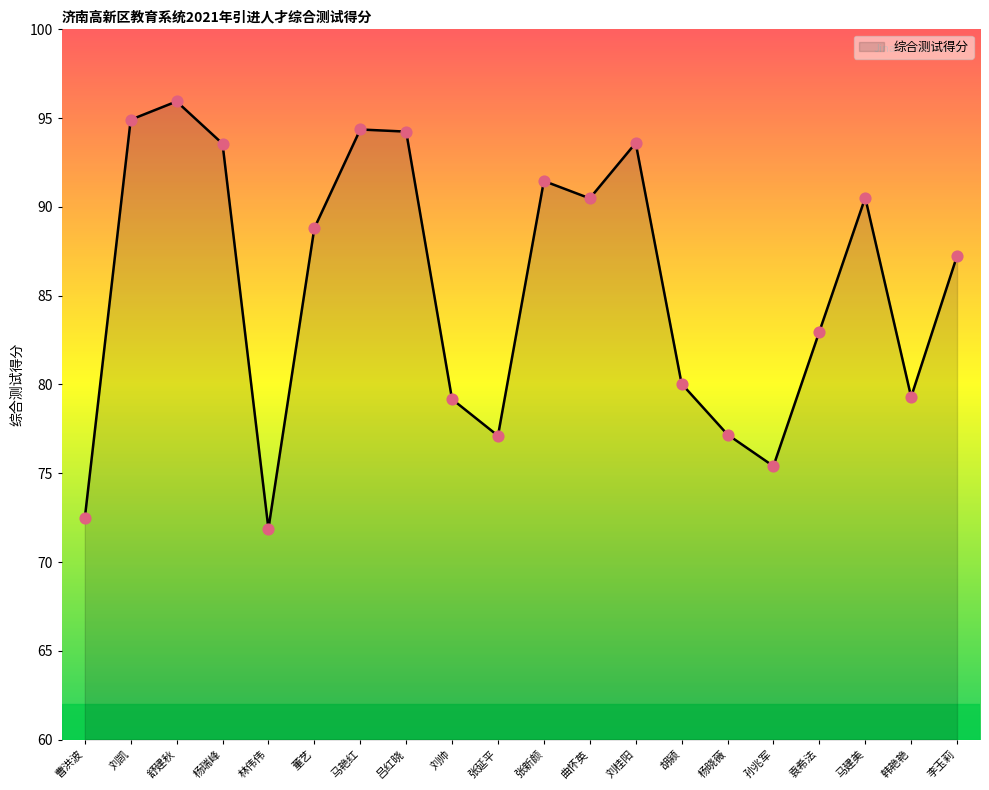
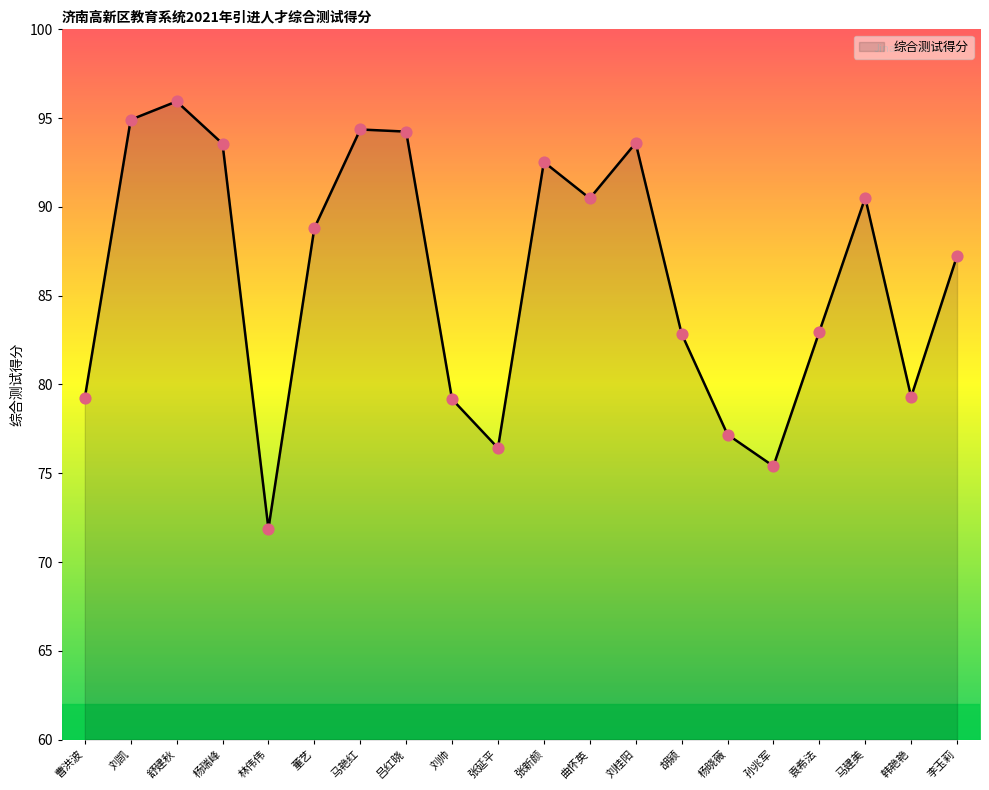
曹洪波: 72.5 -> 79.2
张延平: 77.1 -> 76.4
张新颜: 91.5 -> 92.5
胡颍: 80.0 -> 82.9
